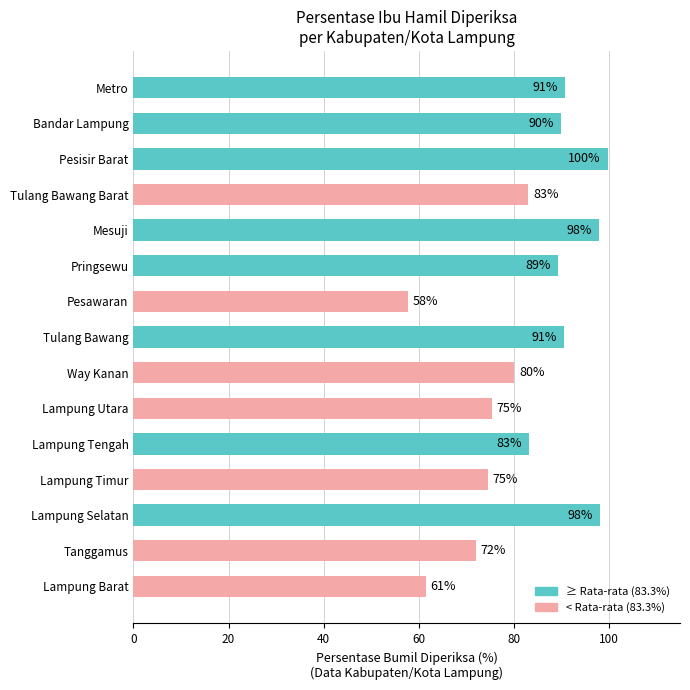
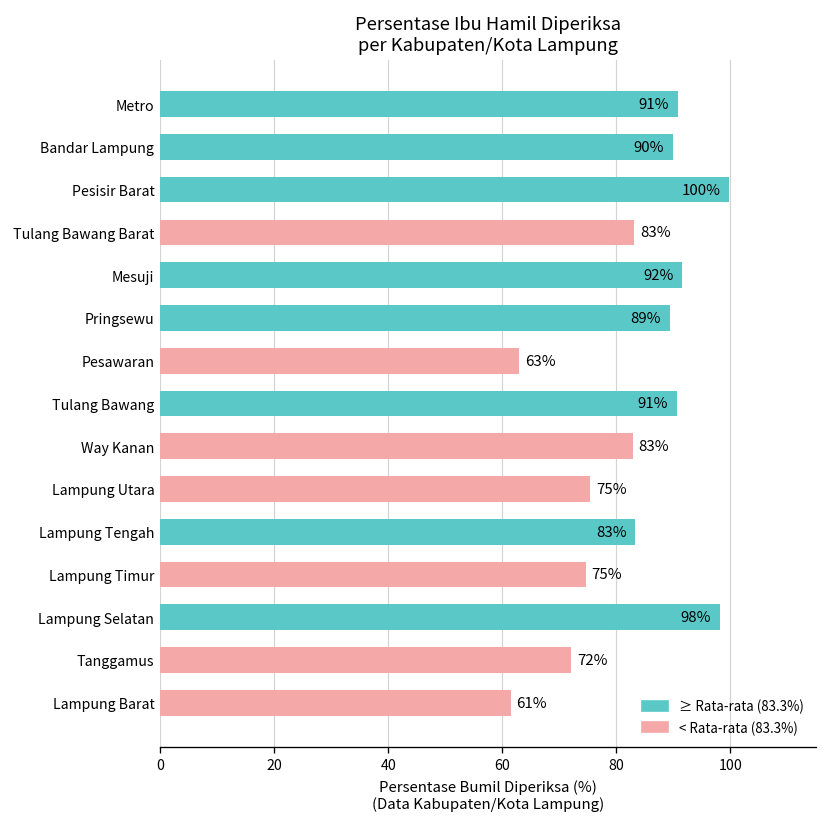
Mesuji: 98% -> 92%
Pesawaran: 58% -> 63%
Way Kanan: 80% -> 83%
